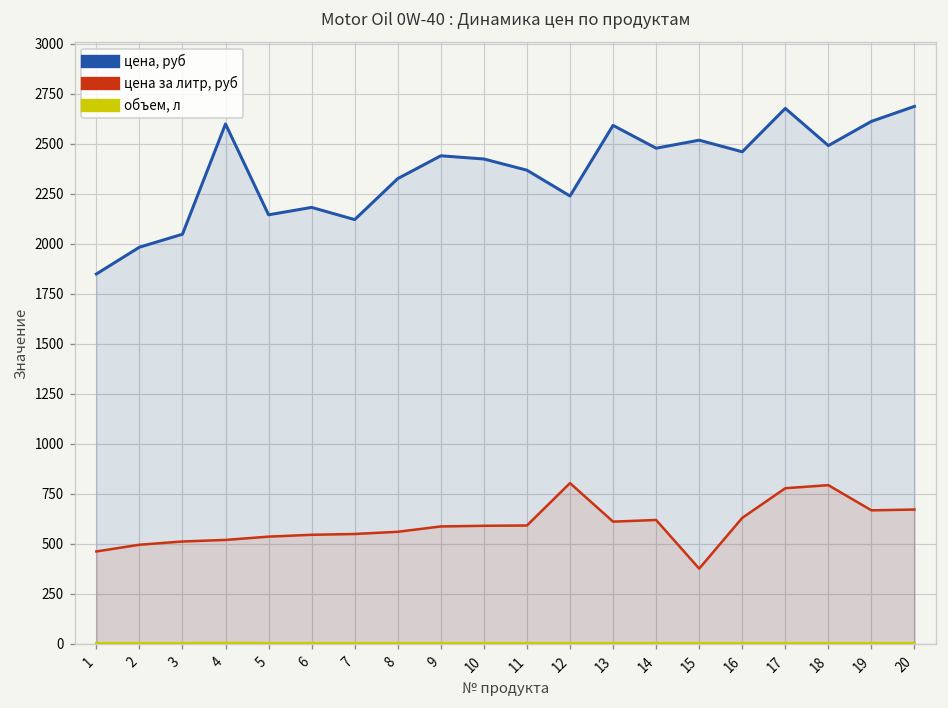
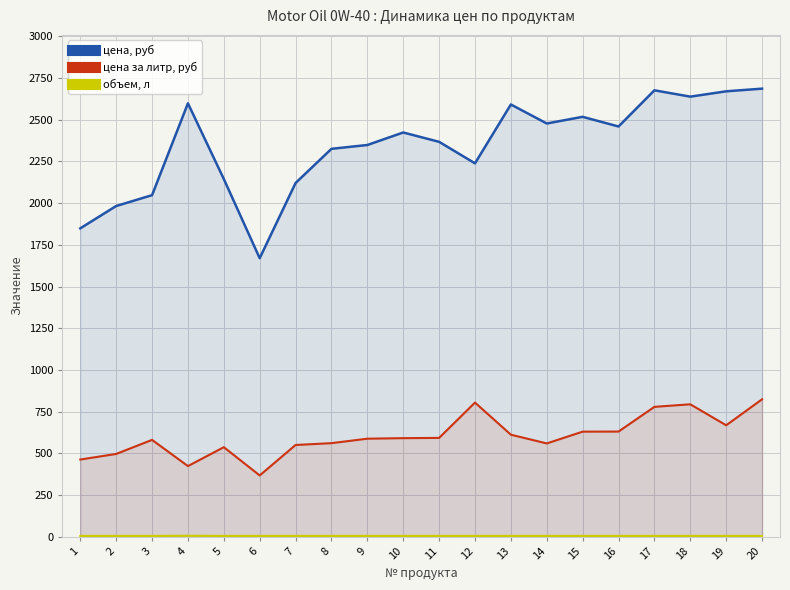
цена за литр, руб, 3: 510 -> 580
цена за литр, руб, 4: 520 -> 420
цена, руб, 6: 2180 -> 1670
цена за литр, руб, 6: 550 -> 370
цена, руб, 9: 2440 -> 2350
цена за литр, руб, 14: 620 -> 560
цена за литр, руб, 15: 380 -> 630
цена, руб, 18: 2490 -> 2640
цена, руб, 19: 2610 -> 2670
цена за литр, руб, 20: 670 -> 820
